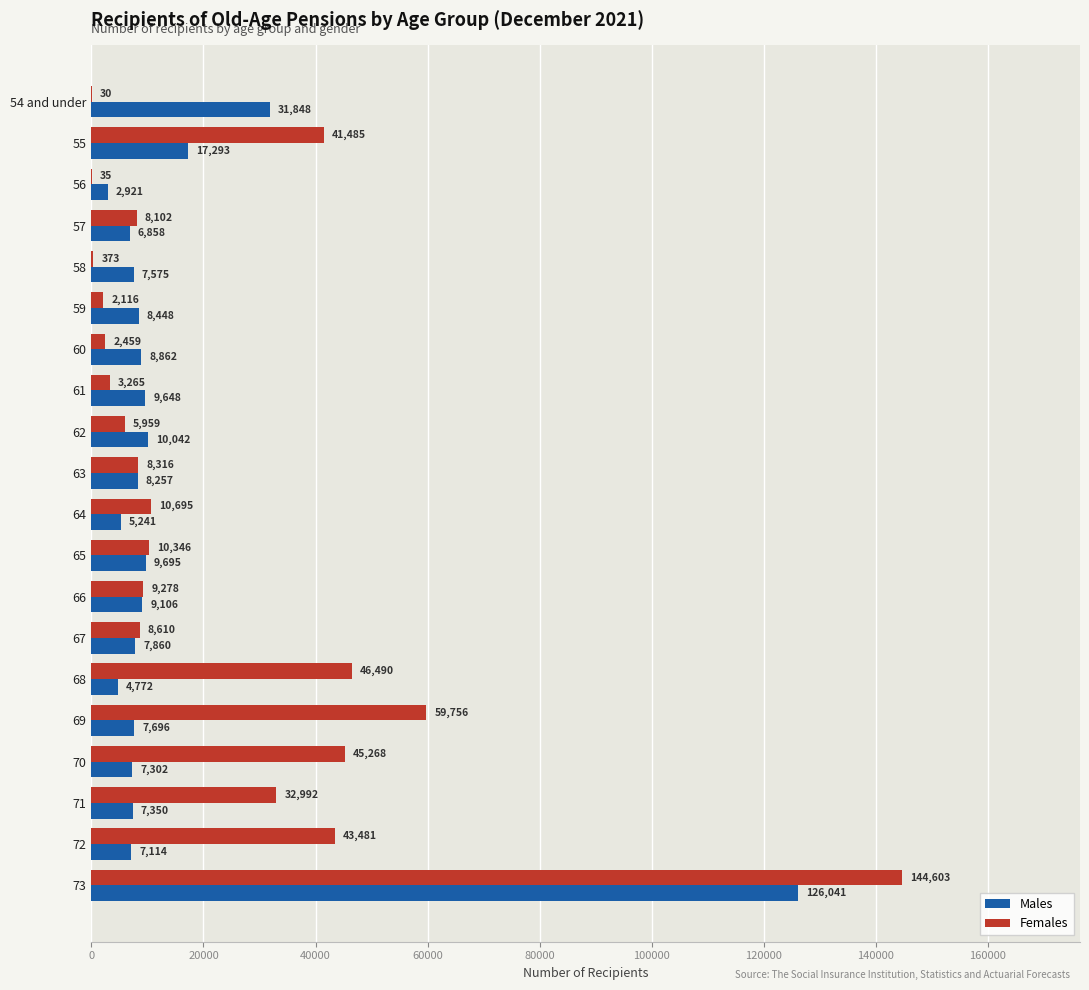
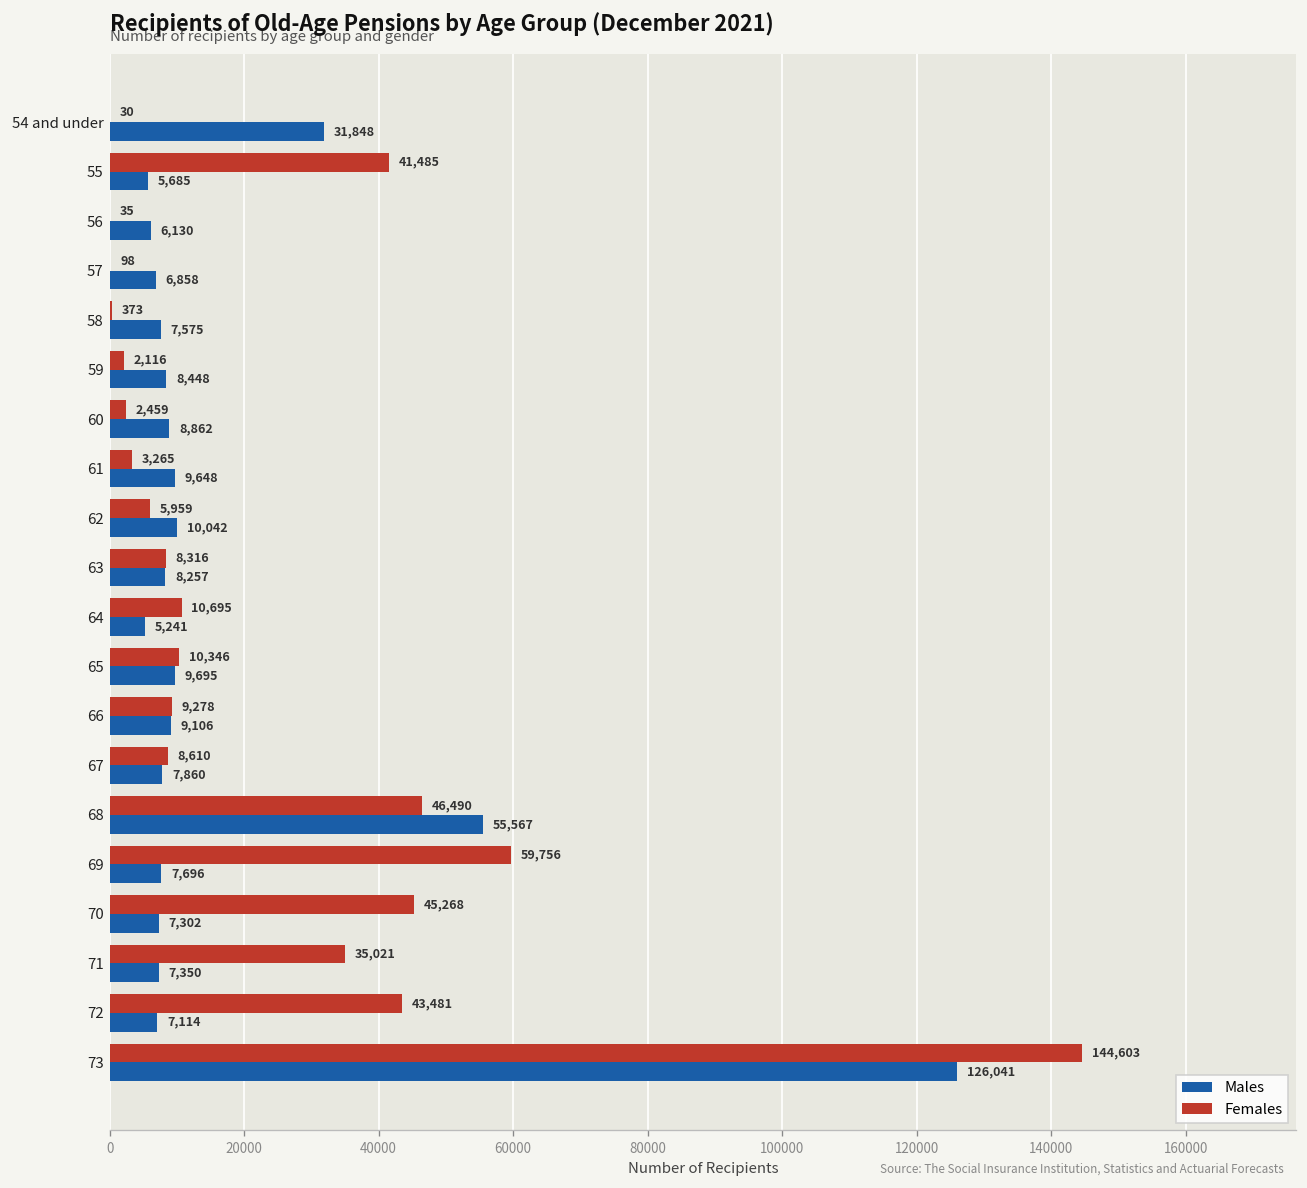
Males, 55: 17,293 -> 5,685
Males, 56: 2,921 -> 6,130
Females, 57: 8,102 -> 98
Males, 68: 4,772 -> 55,567
Females, 71: 32,992 -> 35,021
